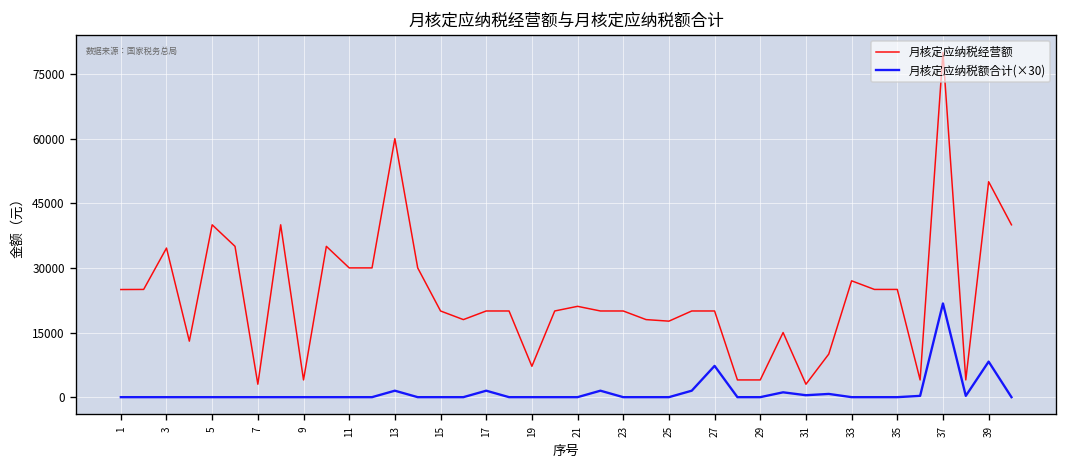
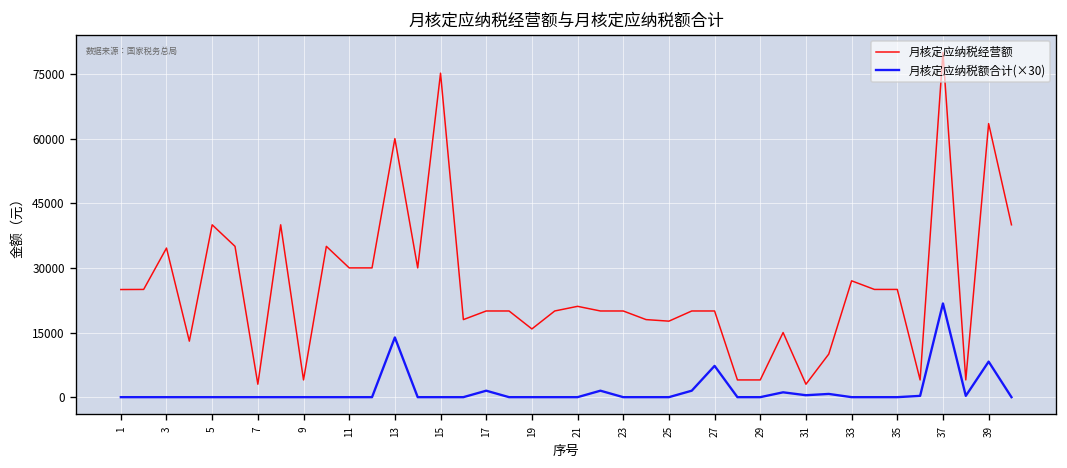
月核定应纳税额合计(×30), 13: 2000 -> 14000
月核定应纳税经营额, 15: 20000 -> 75000
月核定应纳税经营额, 19: 7000 -> 16000
月核定应纳税经营额, 39: 50000 -> 63000
